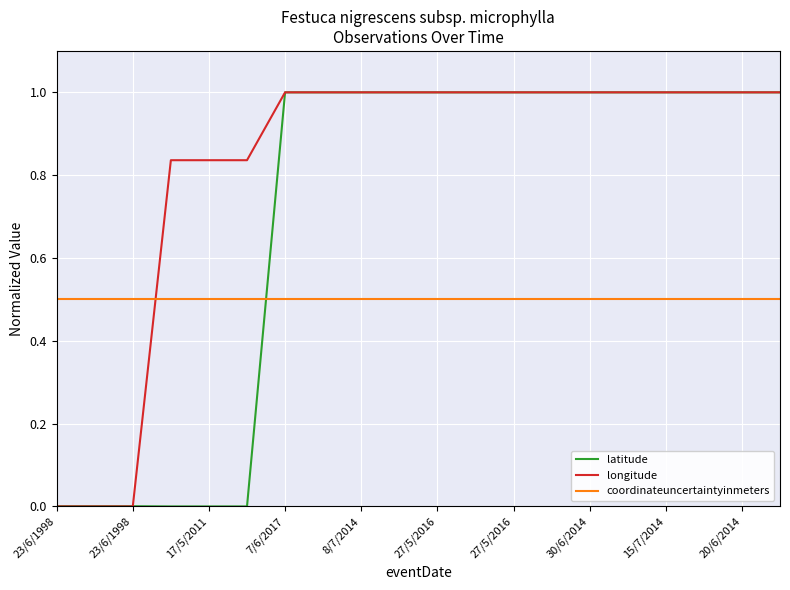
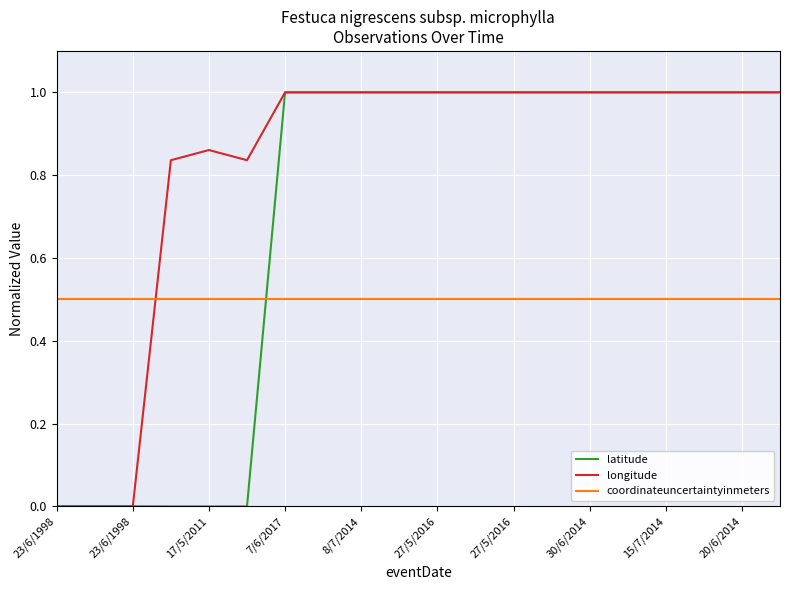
longitude, 17/5/2011: 0.84 -> 0.86
